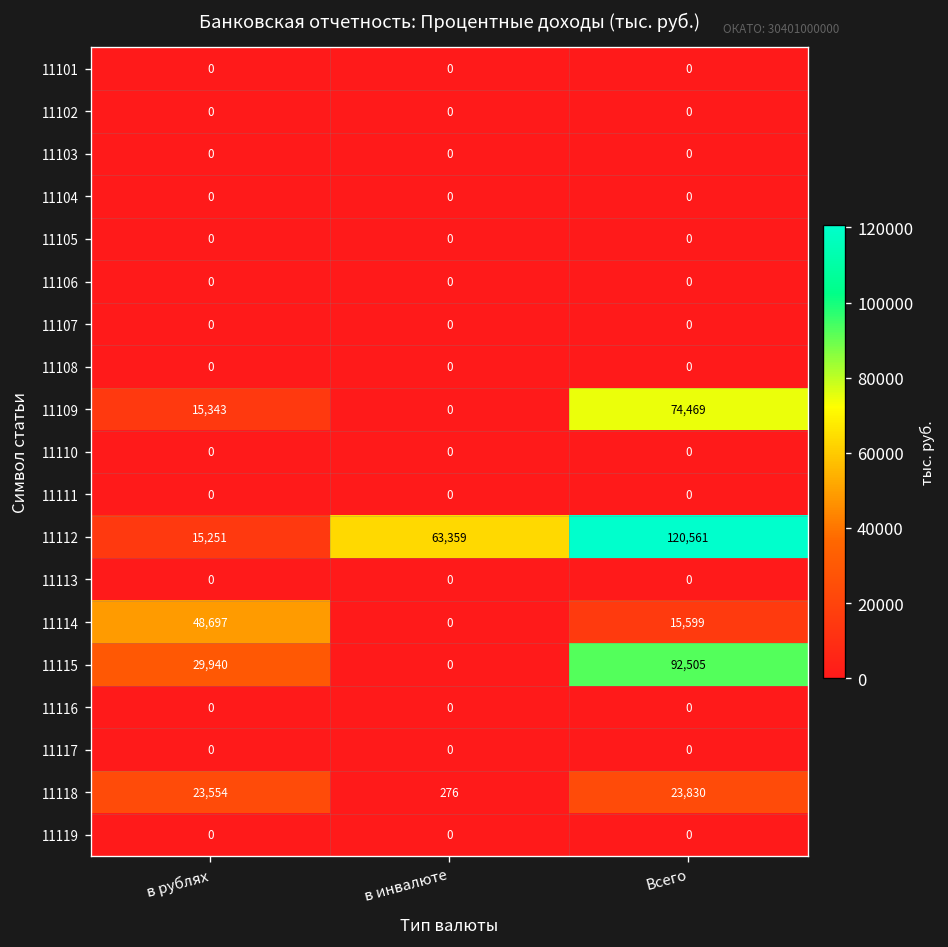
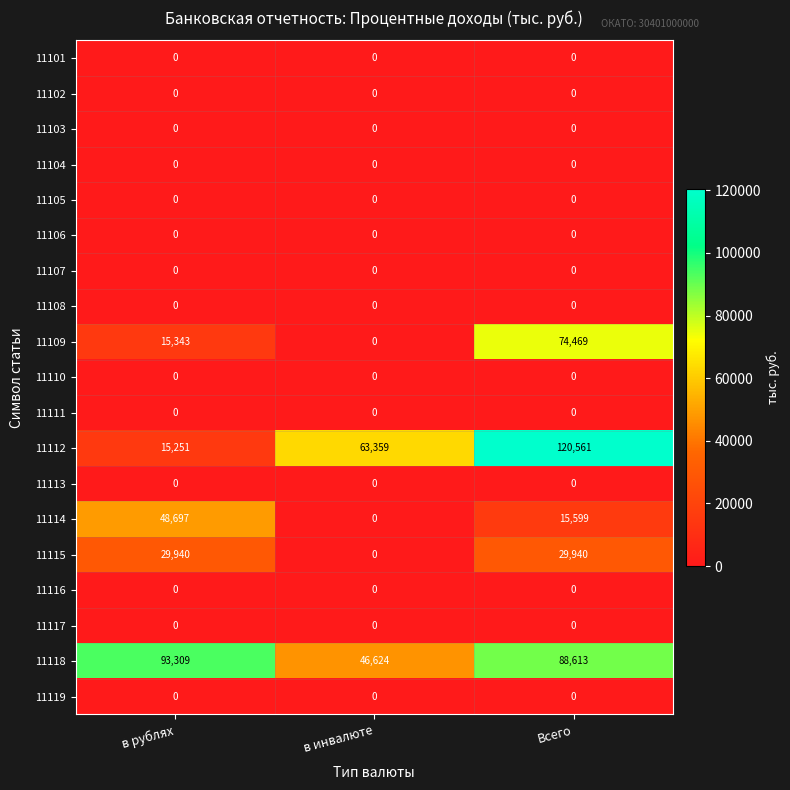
11115, Всего: 92,505 -> 29,940
11118, в рублях: 23,554 -> 93,309
11118, в инвалюте: 276 -> 46,624
11118, Всего: 23,830 -> 88,613
